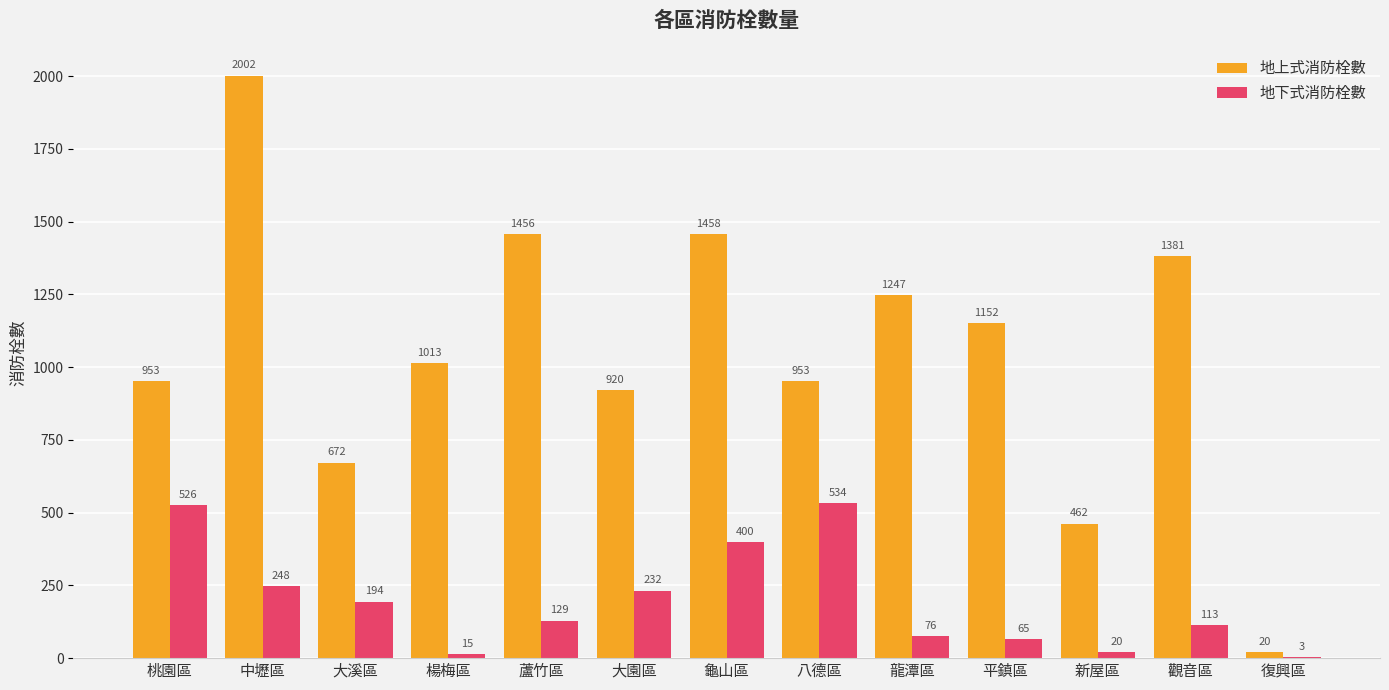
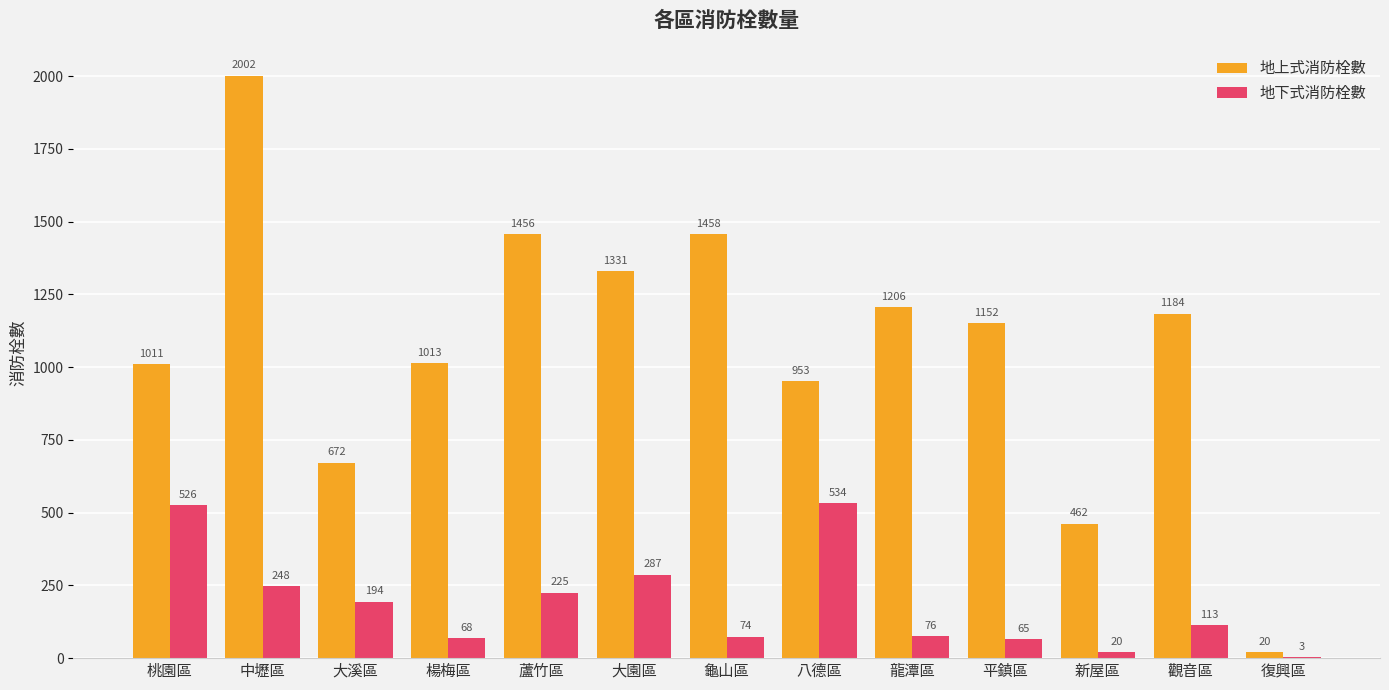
地上式消防栓數, 桃園區: 953 -> 1011
地下式消防栓數, 楊梅區: 15 -> 68
地下式消防栓數, 蘆竹區: 129 -> 225
地上式消防栓數, 大園區: 920 -> 1331
地下式消防栓數, 大園區: 232 -> 287
地下式消防栓數, 龜山區: 400 -> 74
地上式消防栓數, 龍潭區: 1247 -> 1206
地上式消防栓數, 觀音區: 1381 -> 1184
